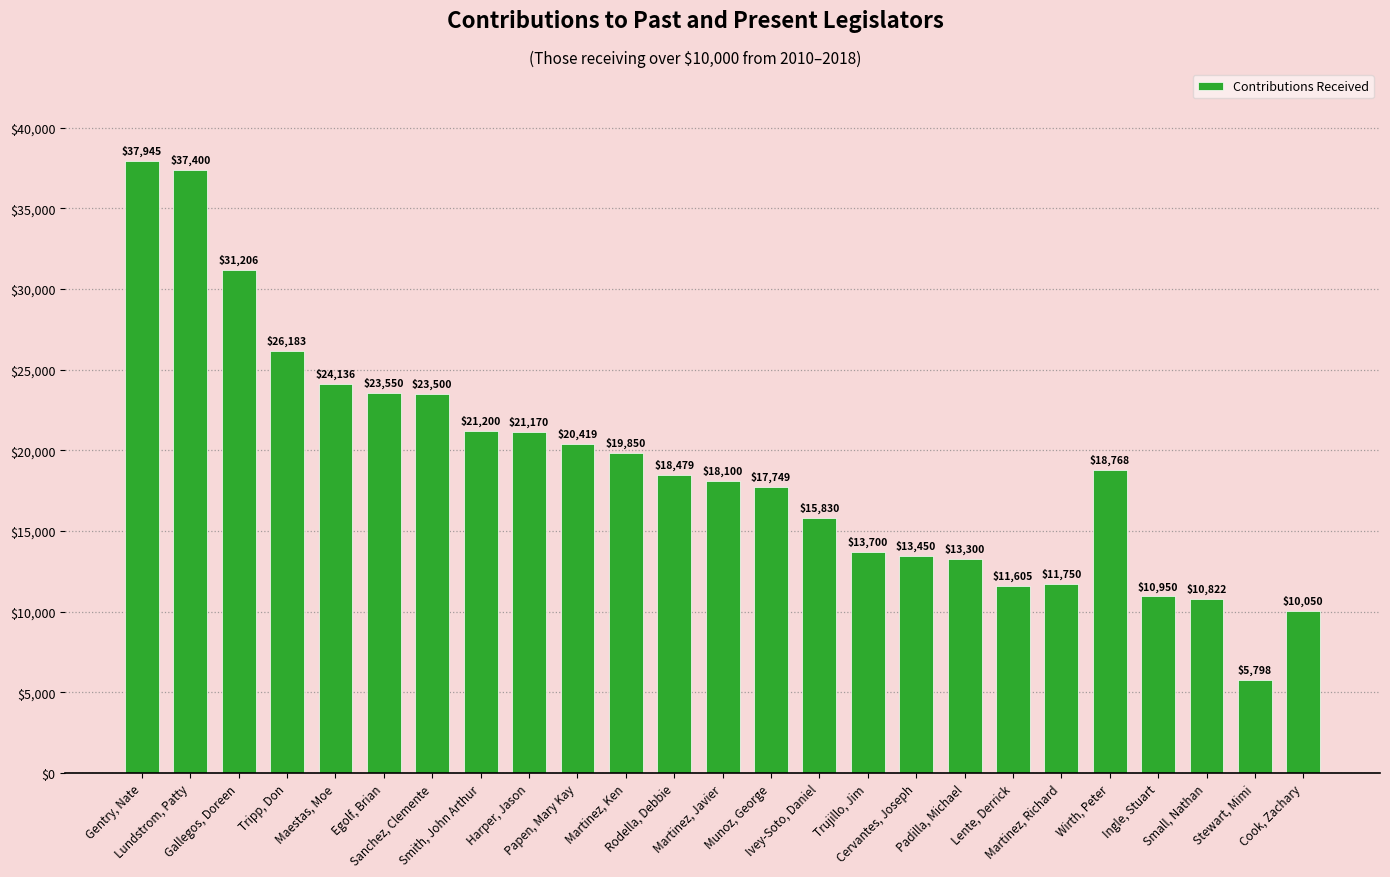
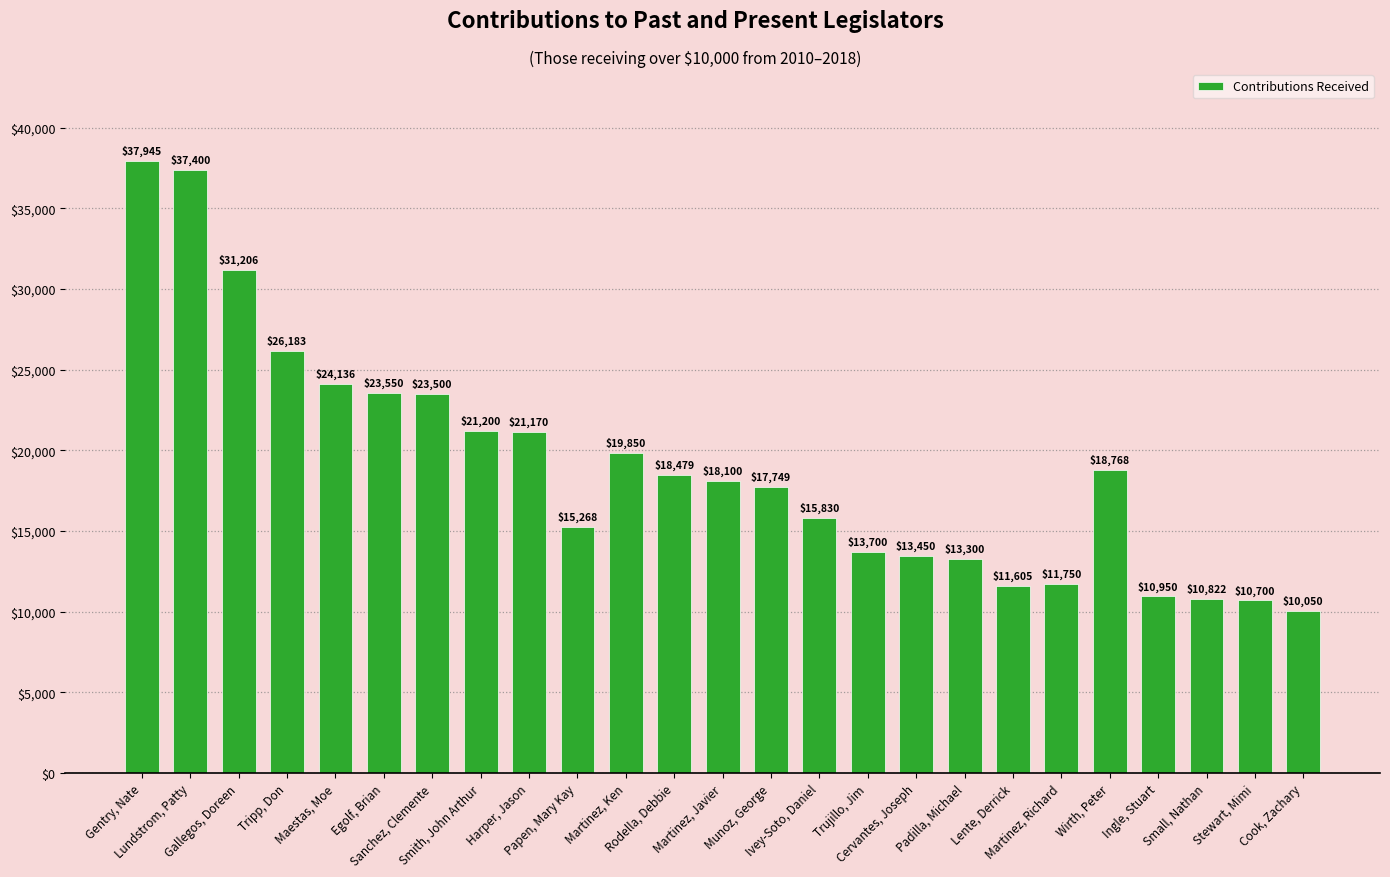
Papen, Mary Kay: $20,419 -> $15,268
Stewart, Mimi: $5,798 -> $10,700
